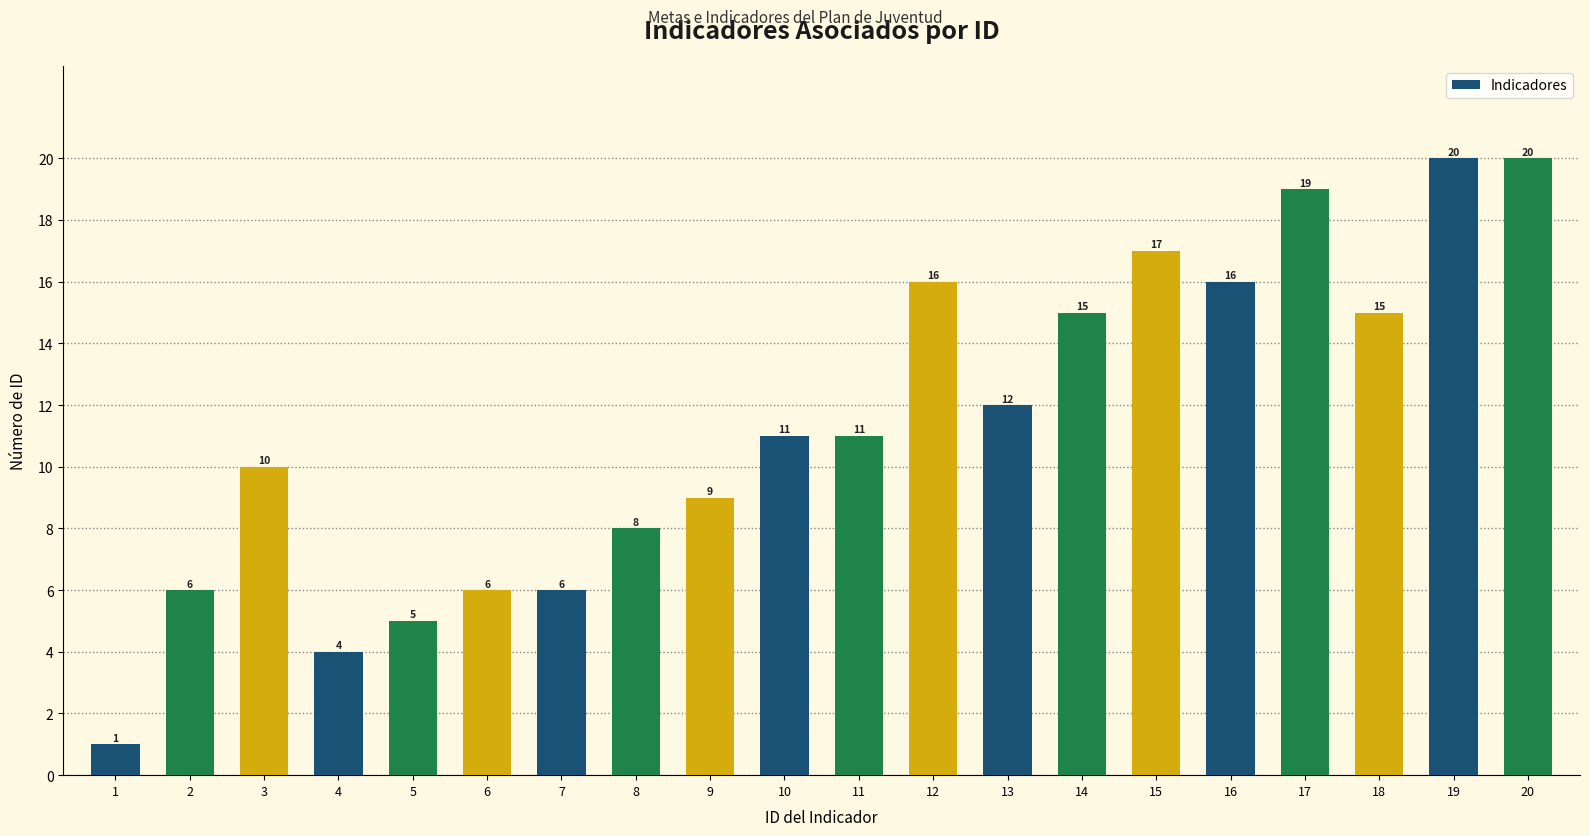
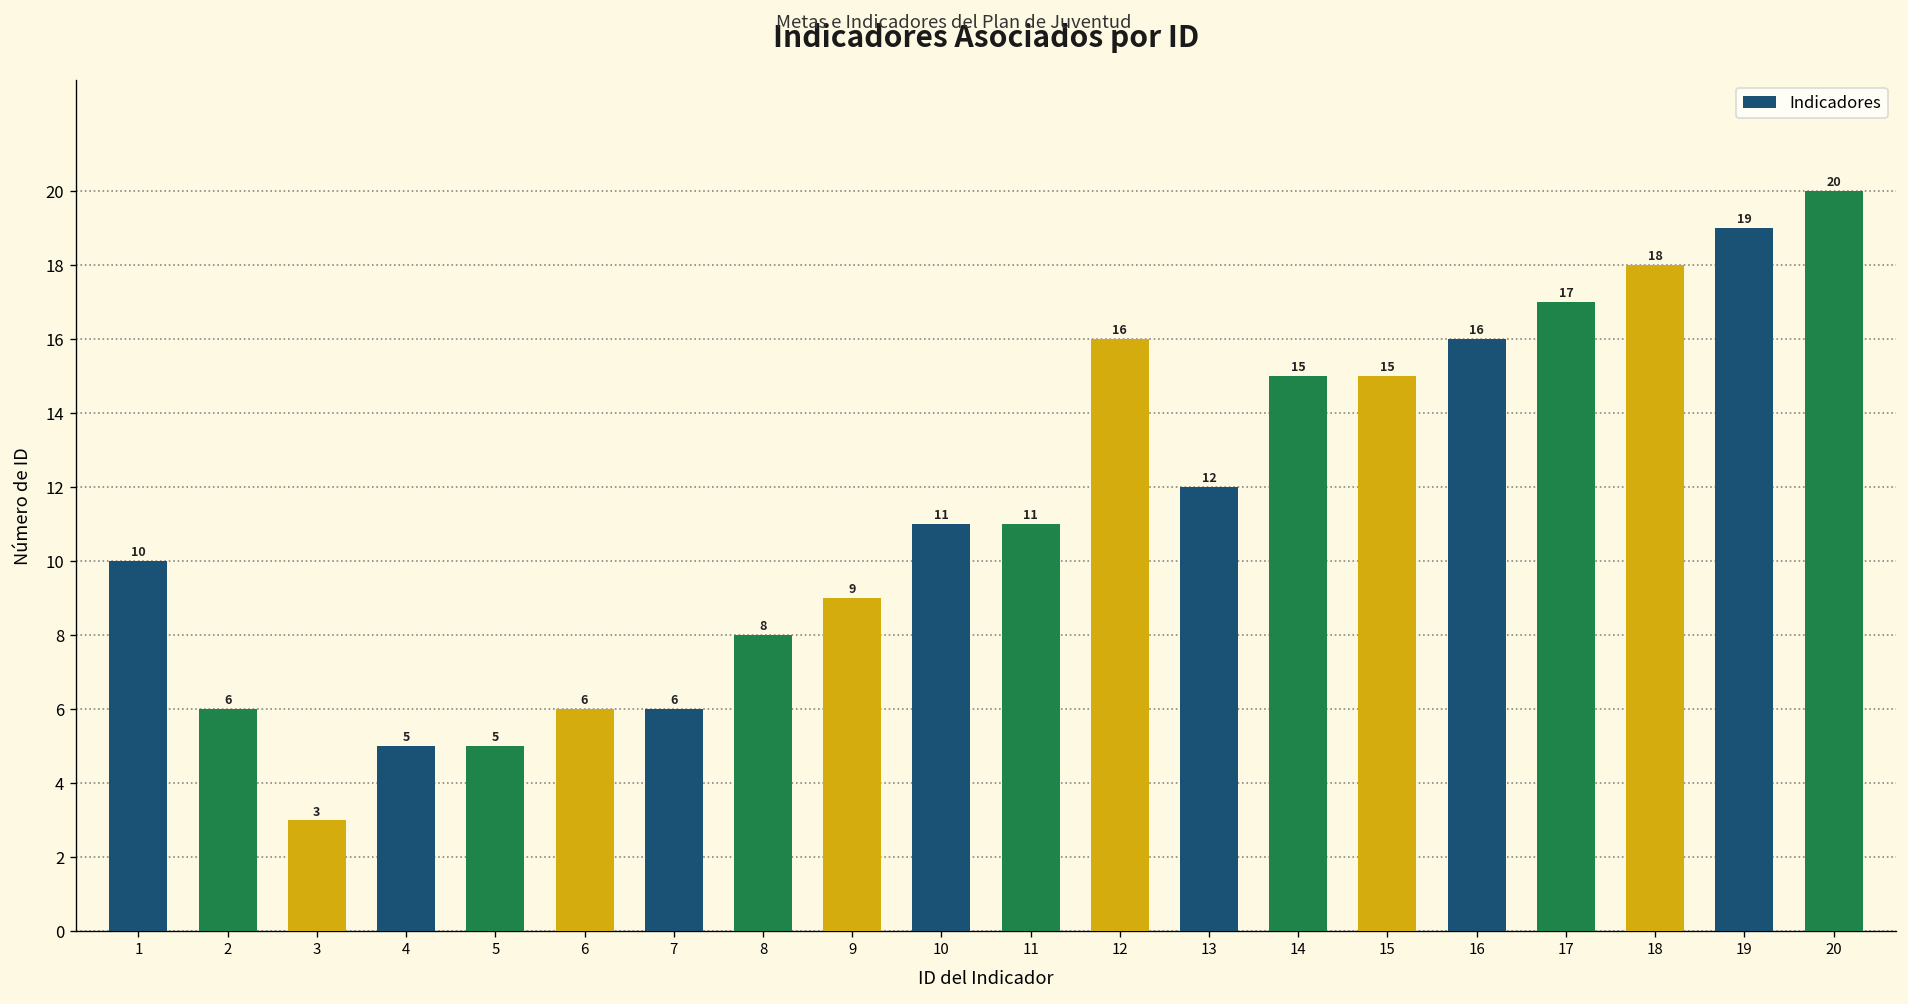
1: 1 -> 10
3: 10 -> 3
4: 4 -> 5
15: 17 -> 15
17: 19 -> 17
18: 15 -> 18
19: 20 -> 19
